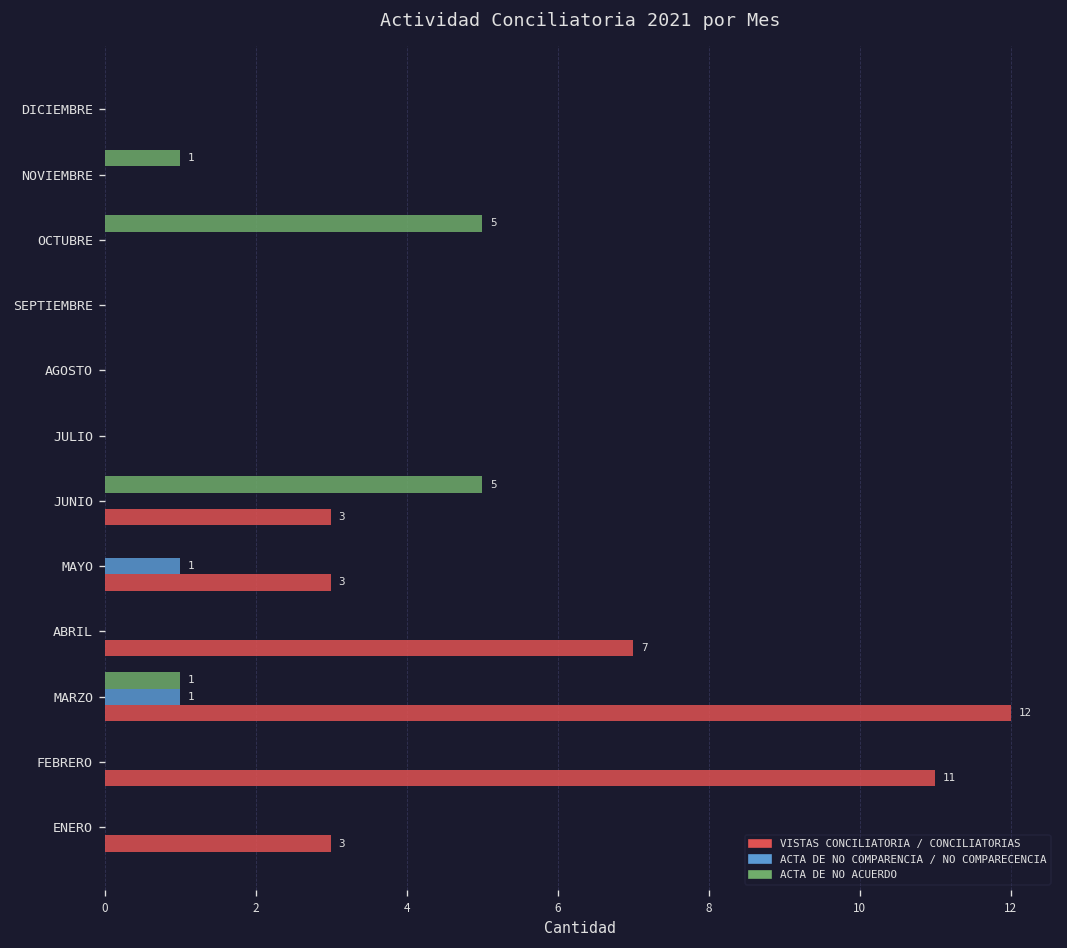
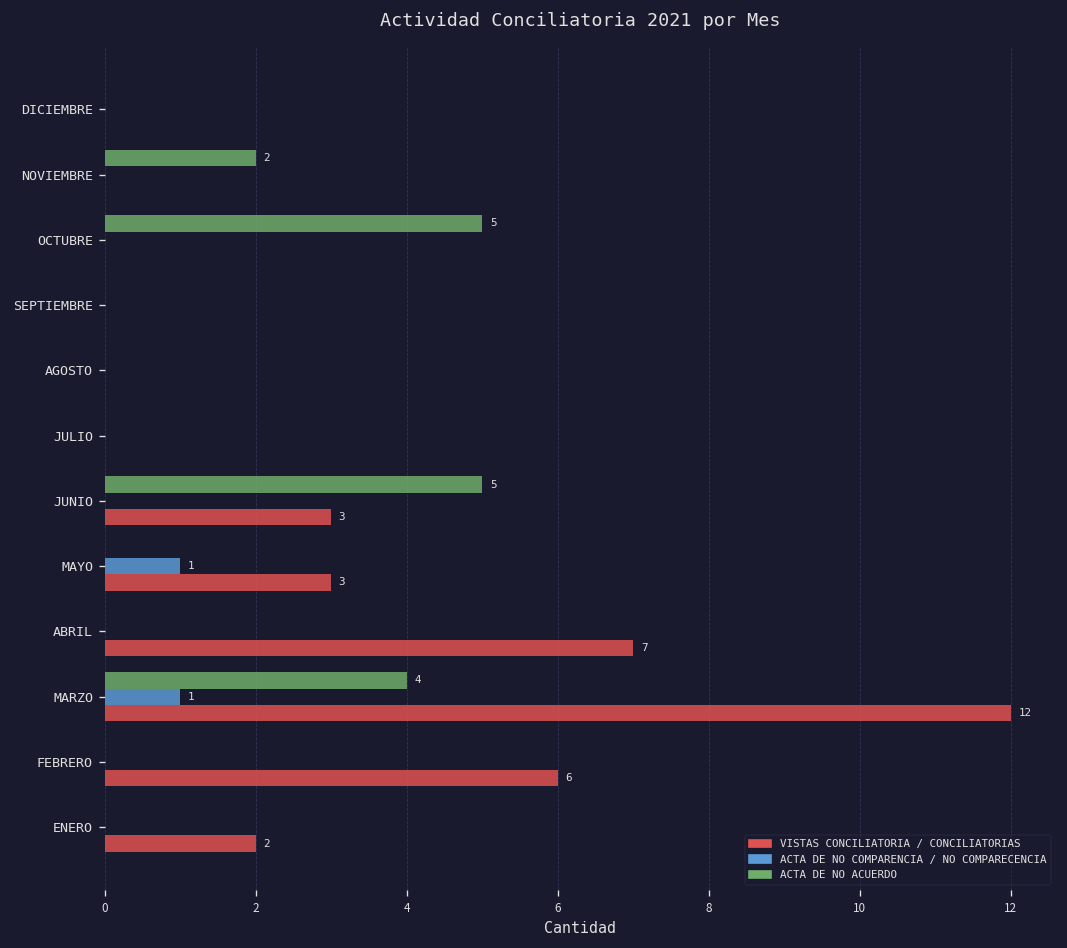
ACTA DE NO ACUERDO, NOVIEMBRE: 1 -> 2
ACTA DE NO ACUERDO, MARZO: 1 -> 4
VISTAS CONCILIATORIA / CONCILIATORIAS, FEBRERO: 11 -> 6
VISTAS CONCILIATORIA / CONCILIATORIAS, ENERO: 3 -> 2
